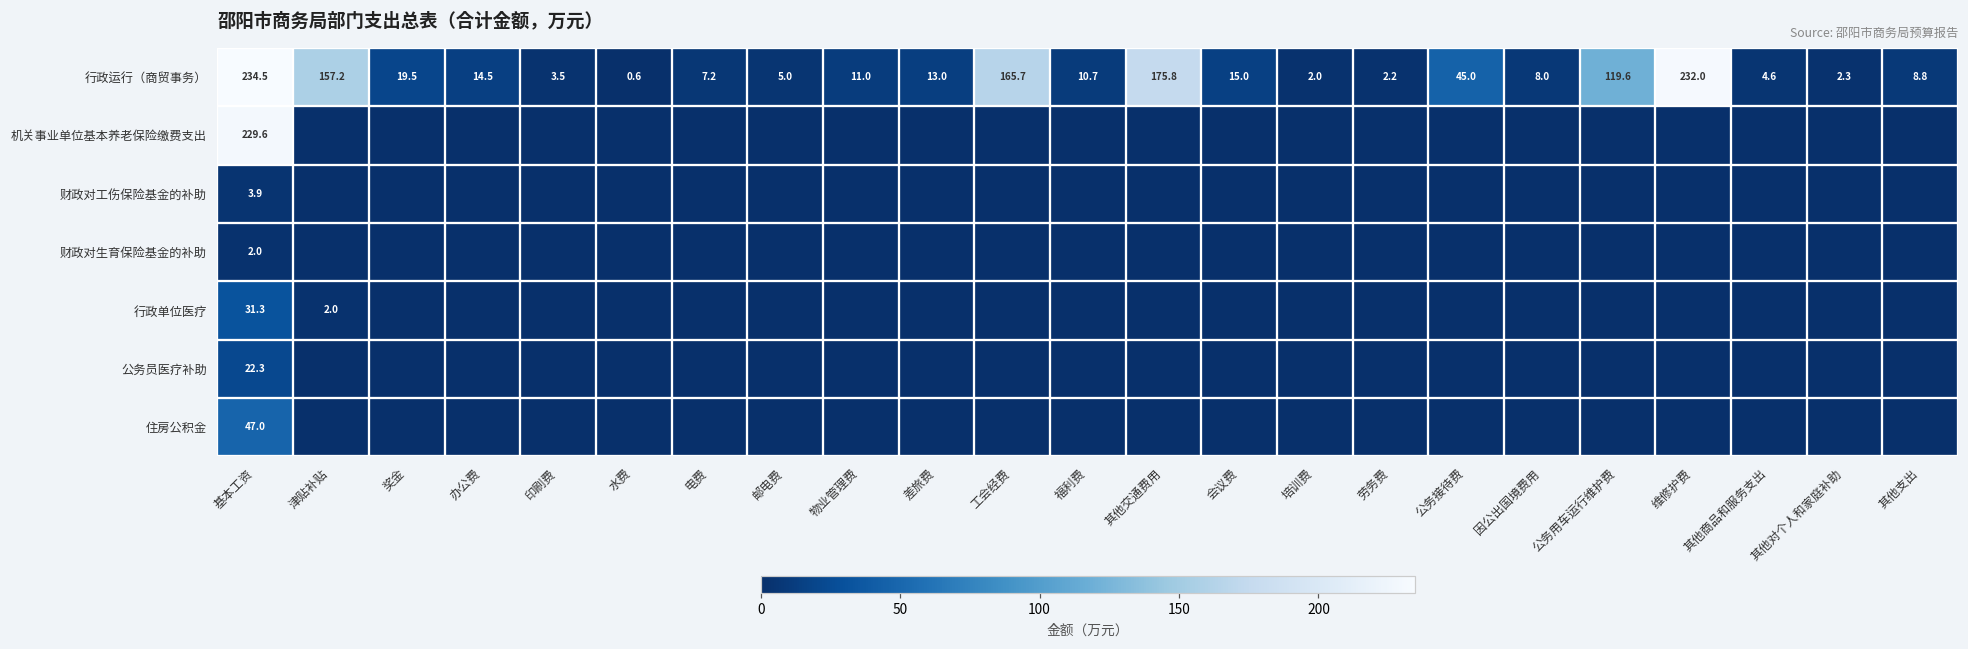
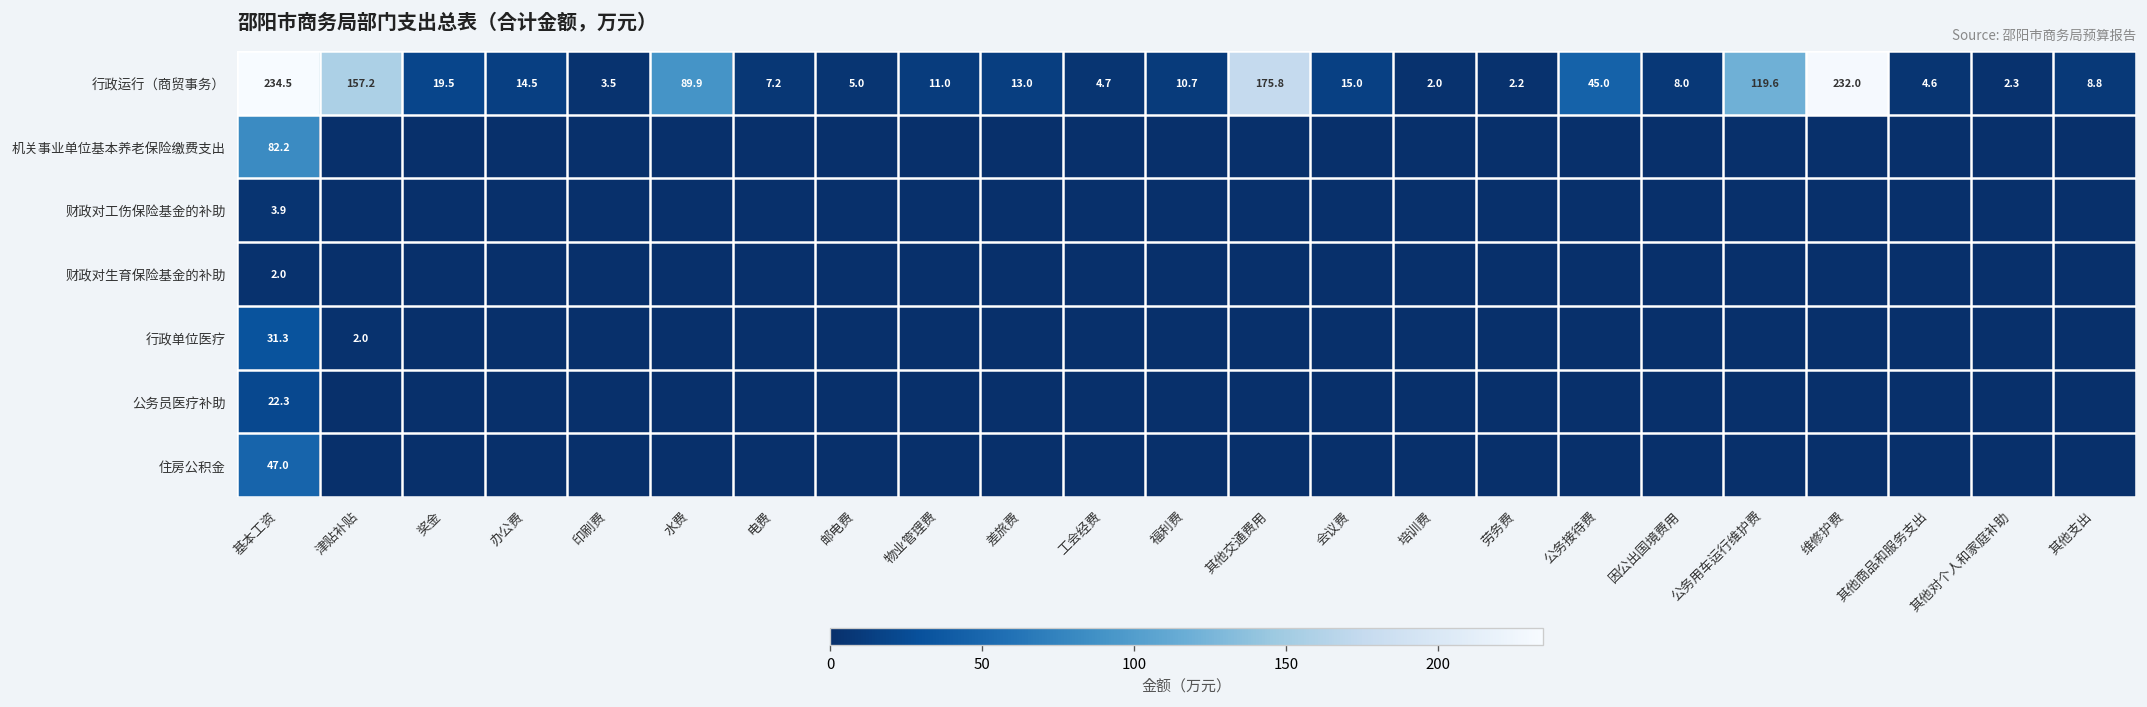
行政运行（商贸事务）, 水费: 0.6 -> 89.9
行政运行（商贸事务）, 工会经费: 165.7 -> 4.7
机关事业单位基本养老保险缴费支出, 基本工资: 229.6 -> 82.2
